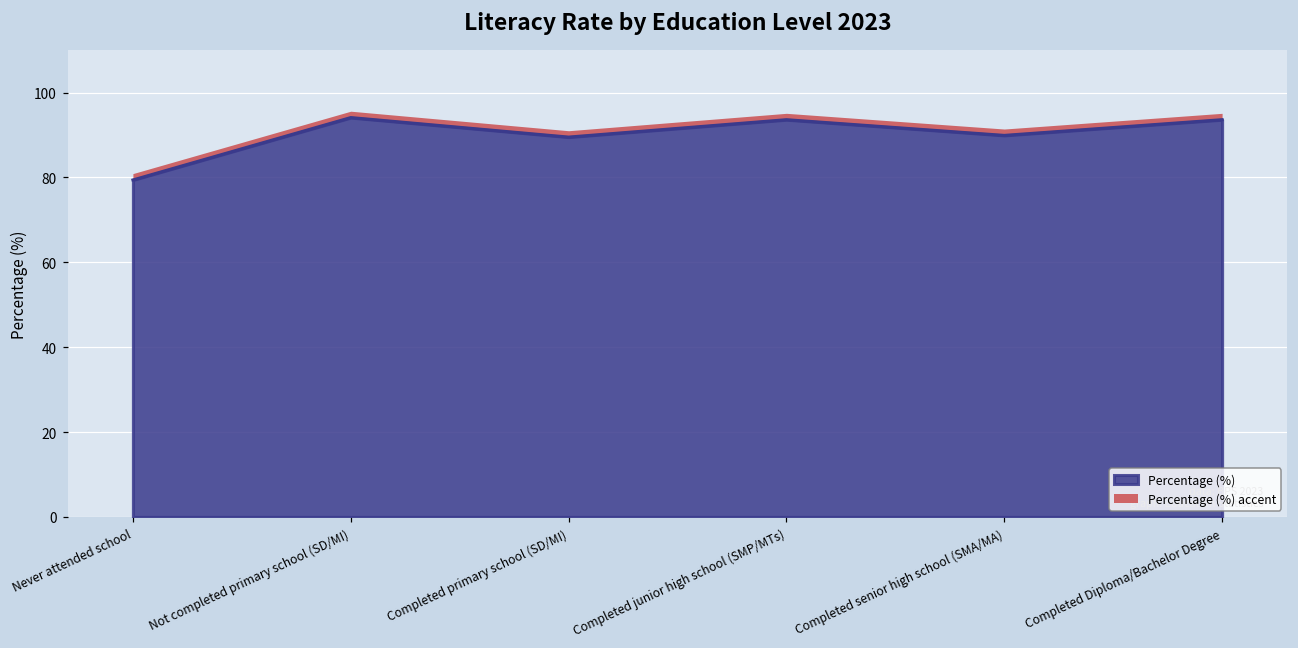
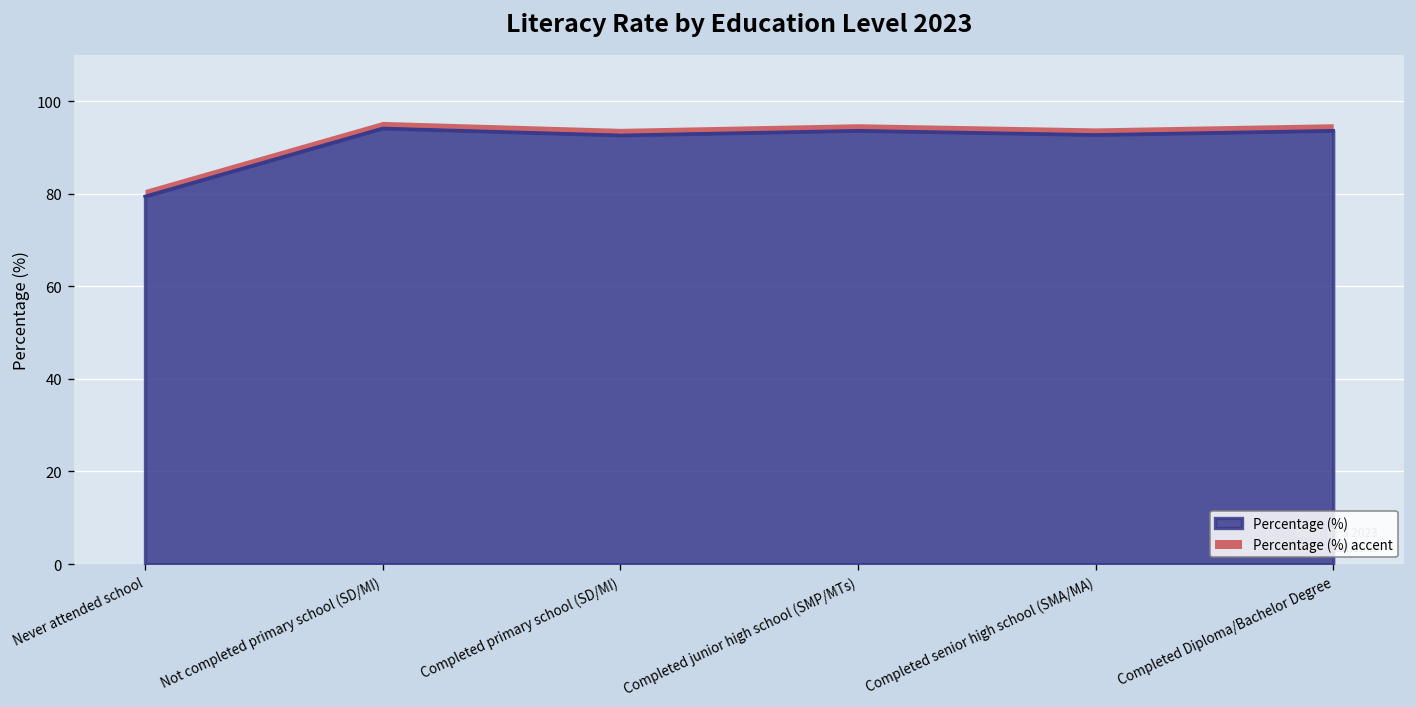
Percentage (%), Completed primary school (SD/MI): 90 -> 93
Percentage (%), Completed senior high school (SMA/MA): 90 -> 93
